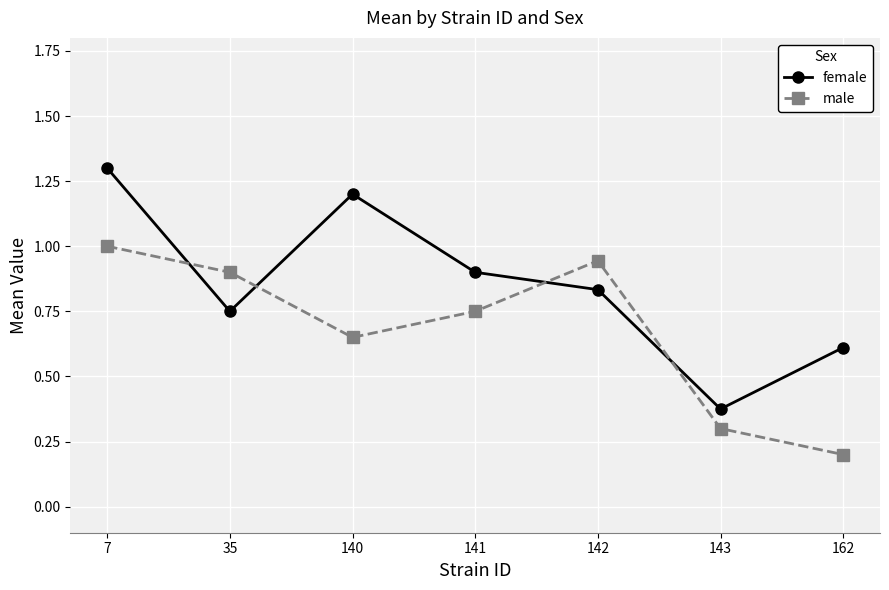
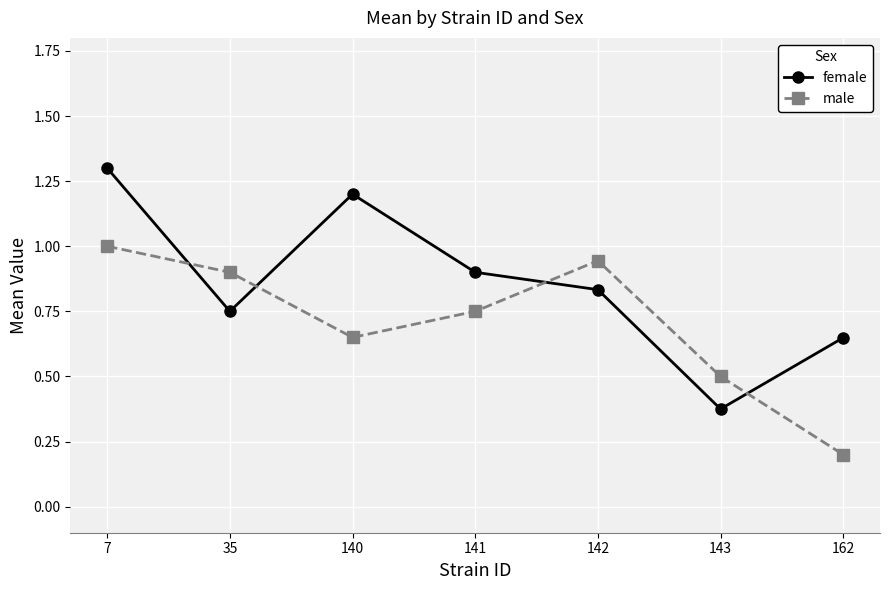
male, 143: 0.3 -> 0.5
female, 162: 0.61 -> 0.65
